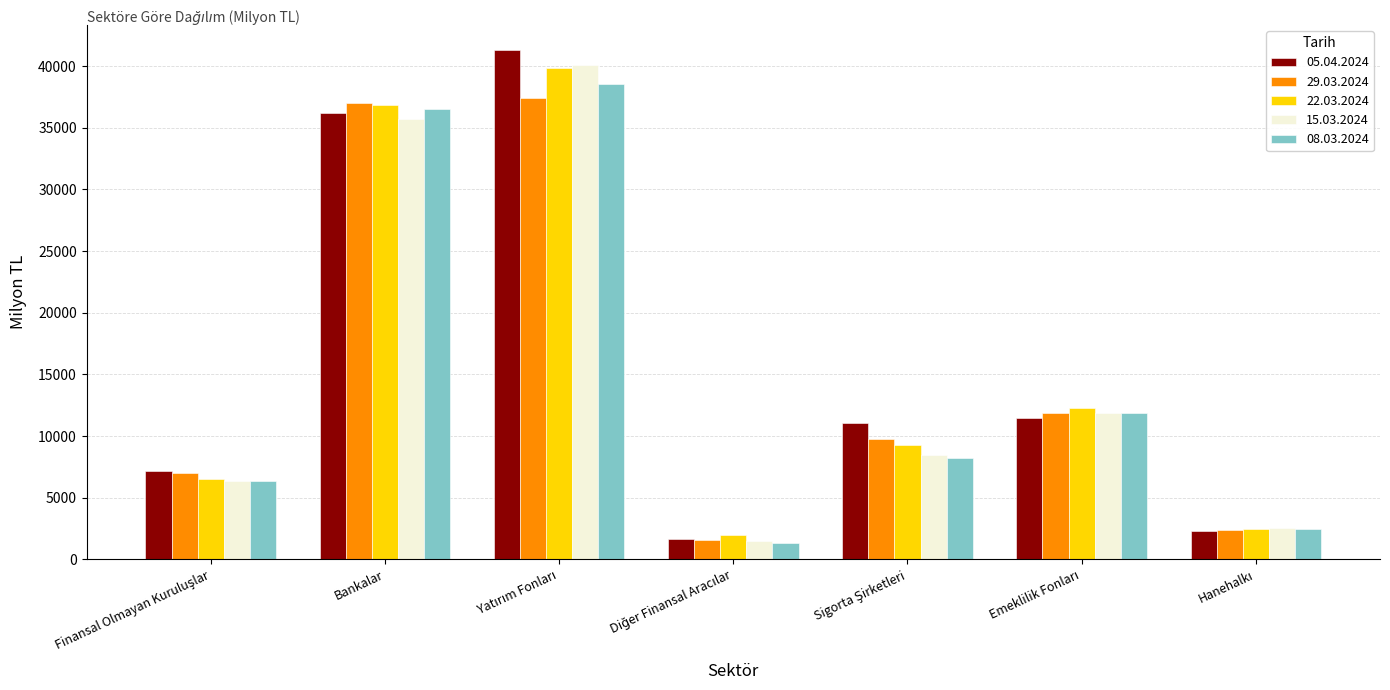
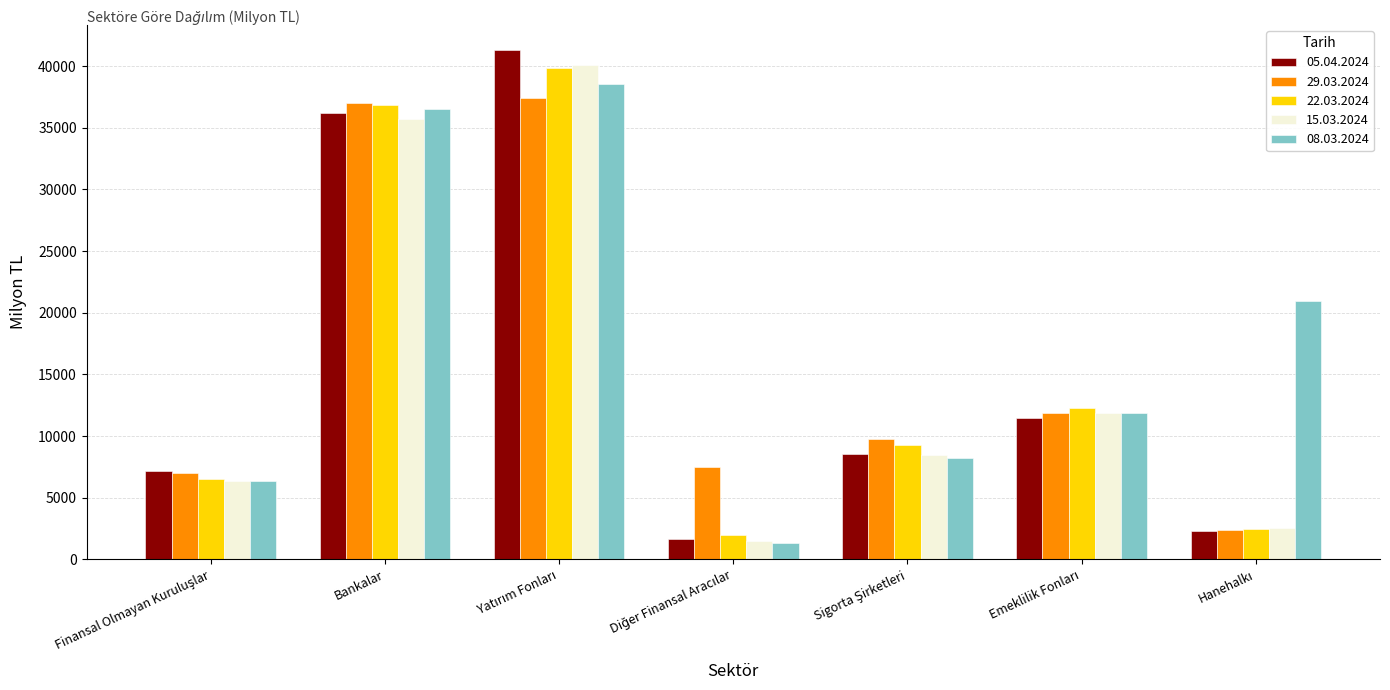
29.03.2024, Diğer Finansal Aracılar: 1600 -> 7500
05.04.2024, Sigorta Şirketleri: 11000 -> 8600
08.03.2024, Hanehalkı: 2500 -> 21000
